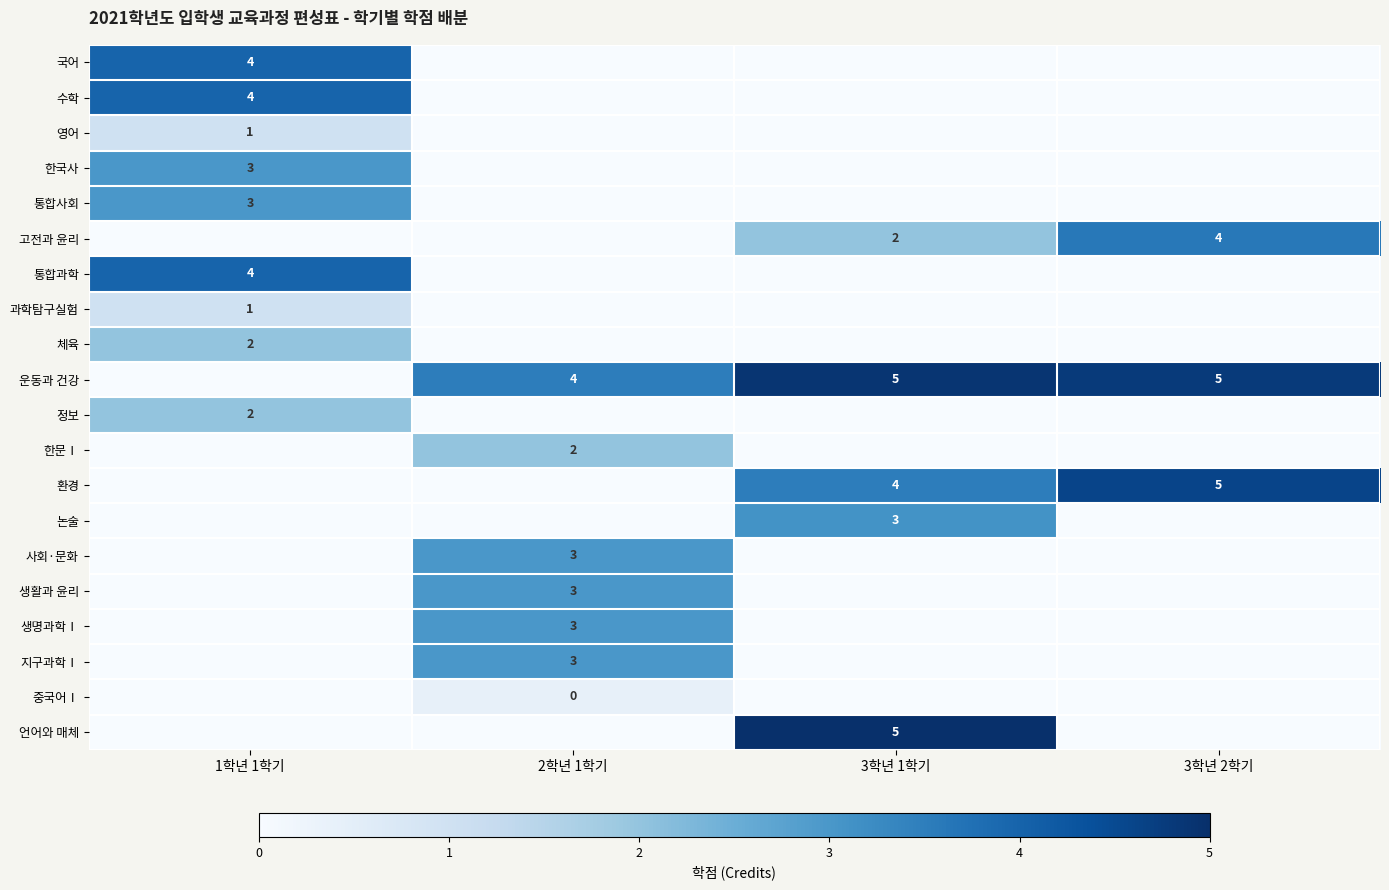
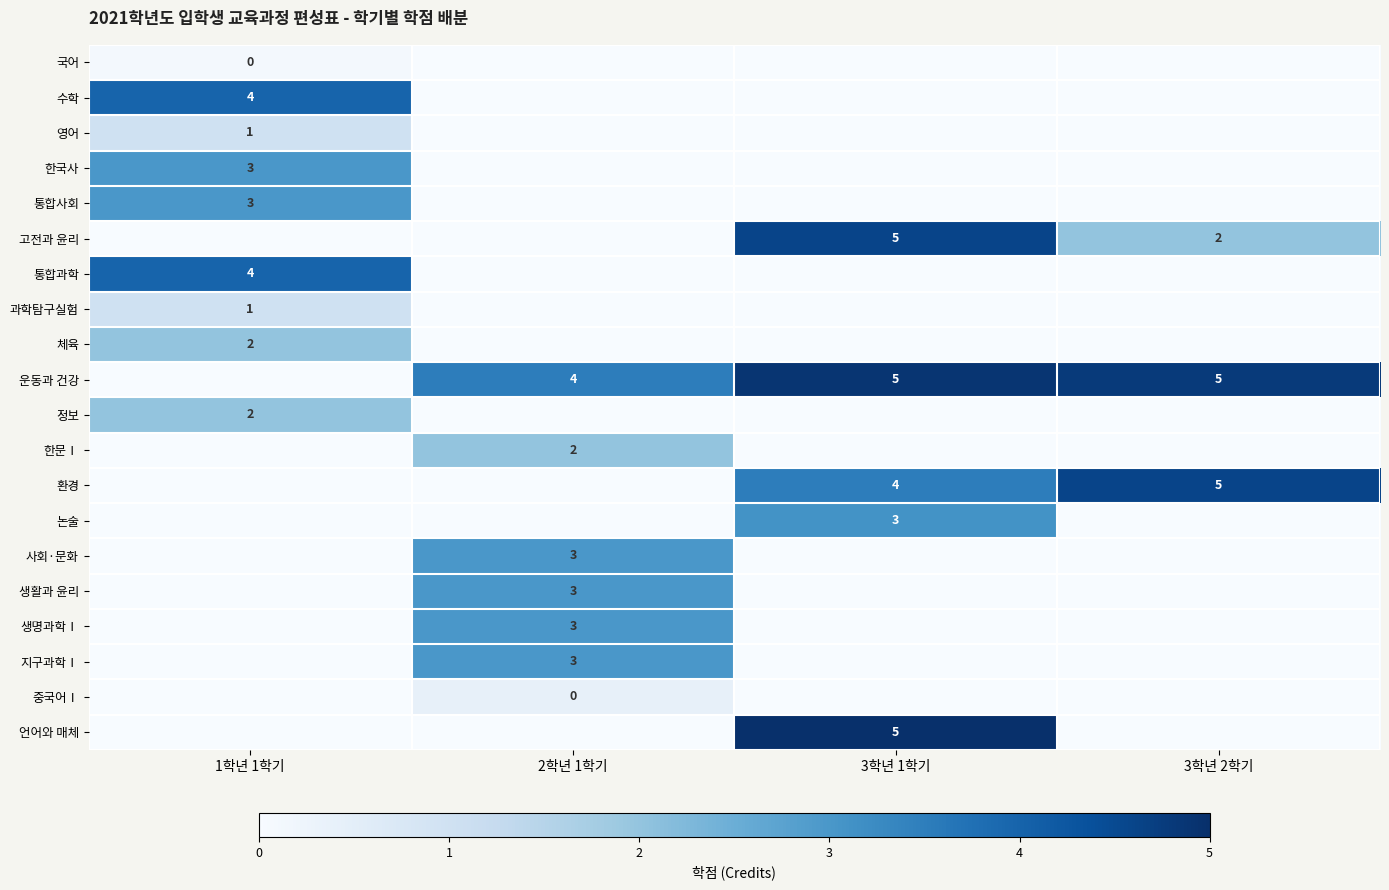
국어, 1학년 1학기: 4 -> 0
고전과 윤리, 3학년 1학기: 2 -> 5
고전과 윤리, 3학년 2학기: 4 -> 2
